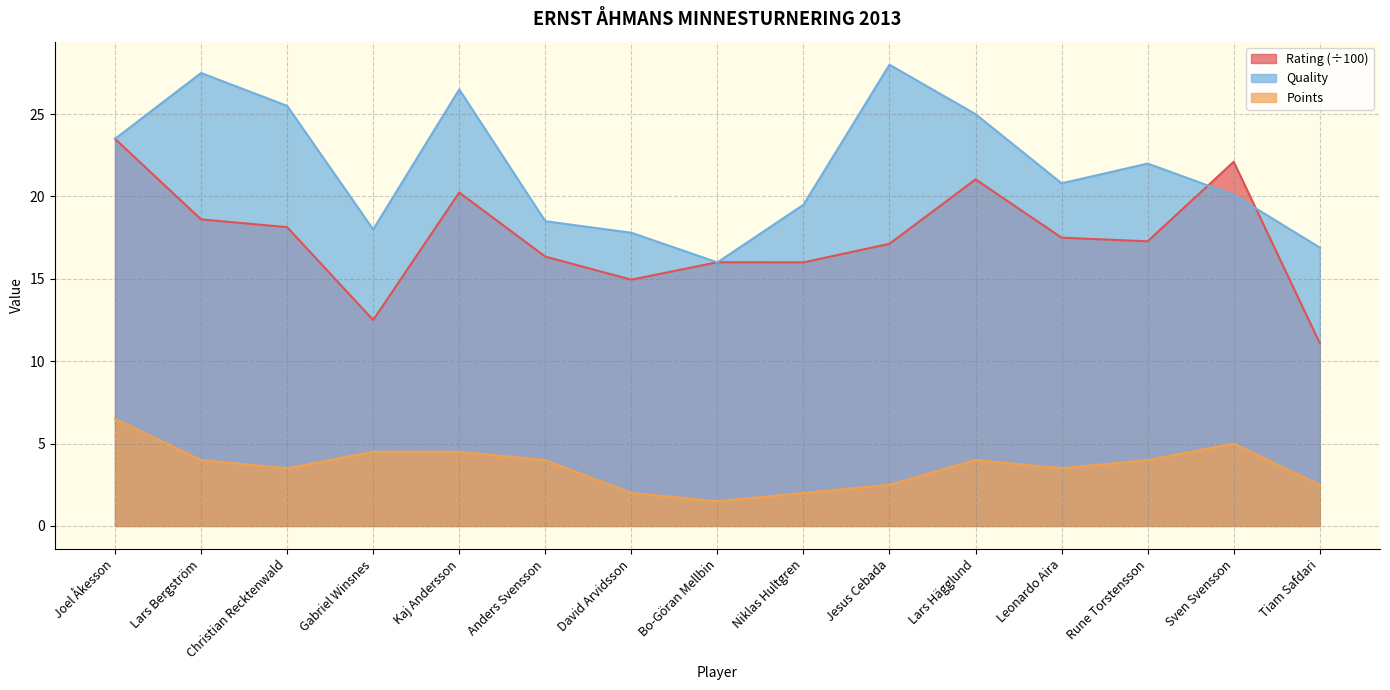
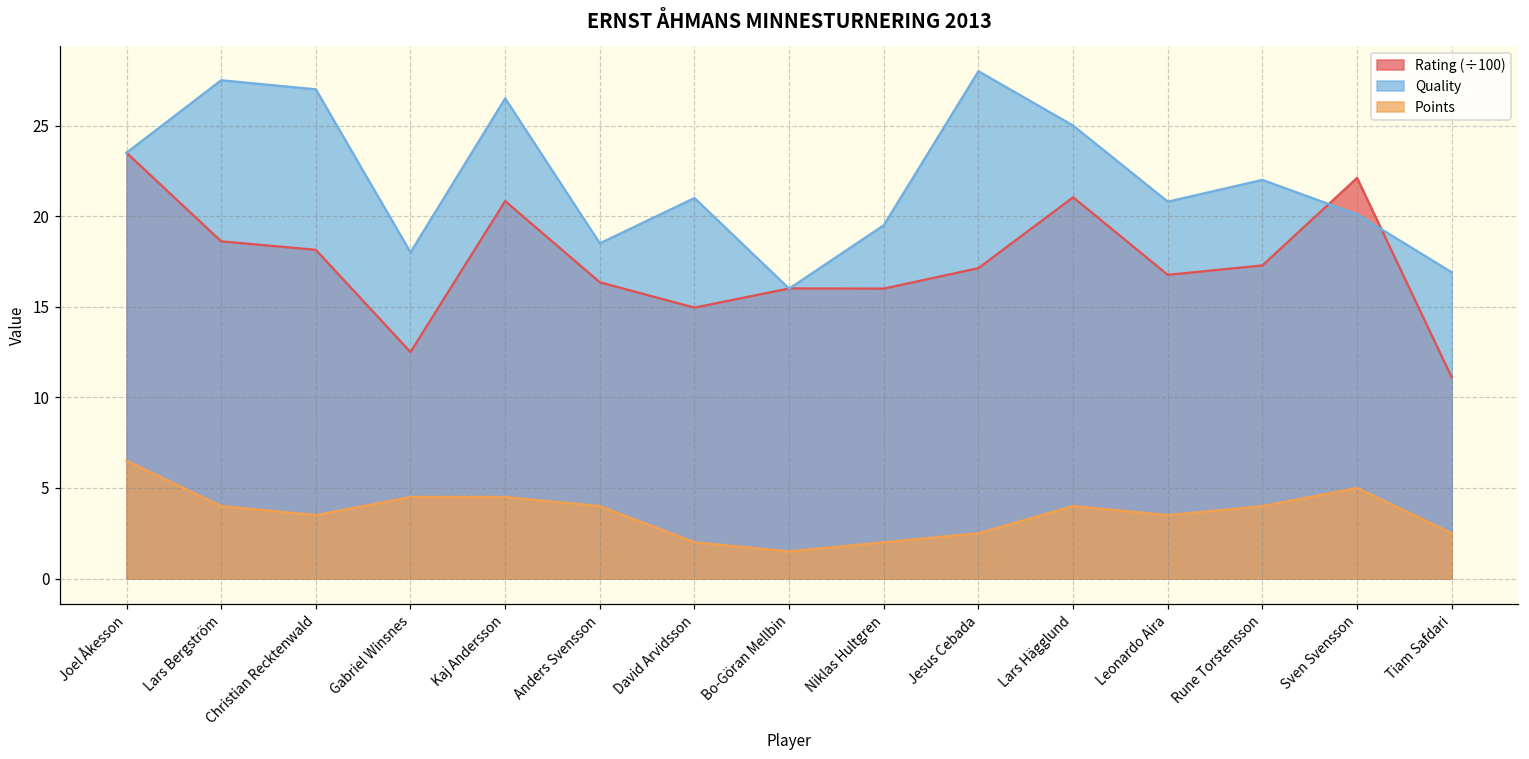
Quality, Christian Recktenwald: 25.5 -> 27.0
Rating (÷100), Kaj Andersson: 20.2 -> 20.8
Quality, David Arvidsson: 17.8 -> 21.0
Rating (÷100), Leonardo Aira: 17.5 -> 16.8
